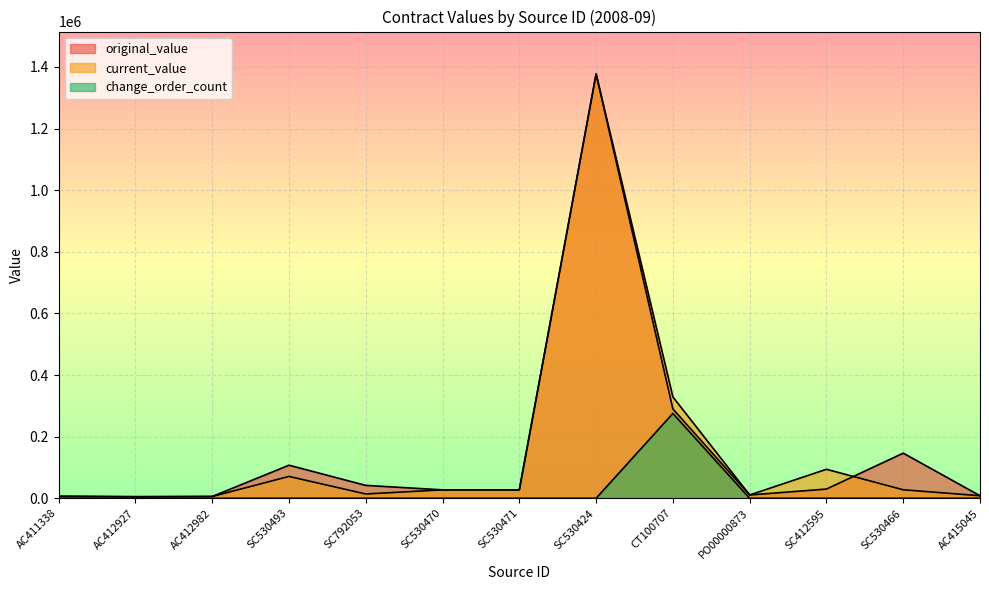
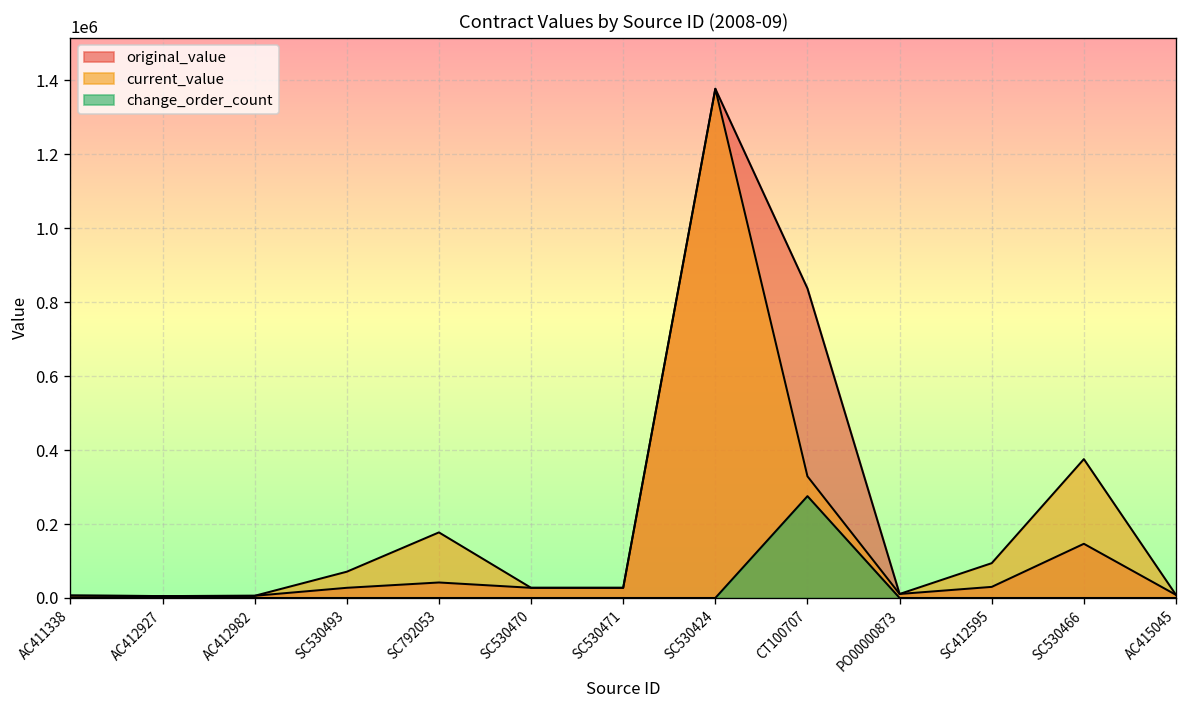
original_value, SC530493: 110000 -> 30000
current_value, SC792053: 10000 -> 180000
original_value, CT100707: 290000 -> 840000
current_value, SC530466: 30000 -> 380000
